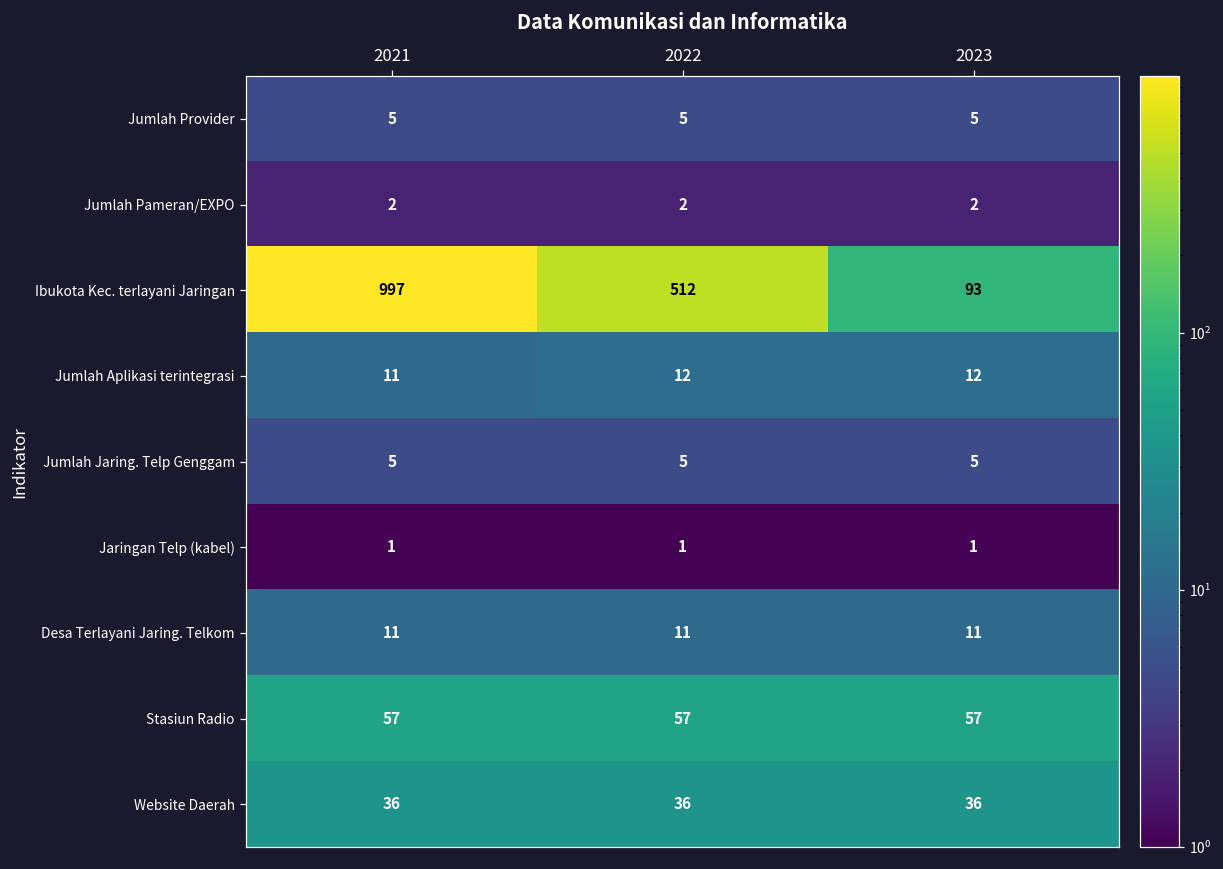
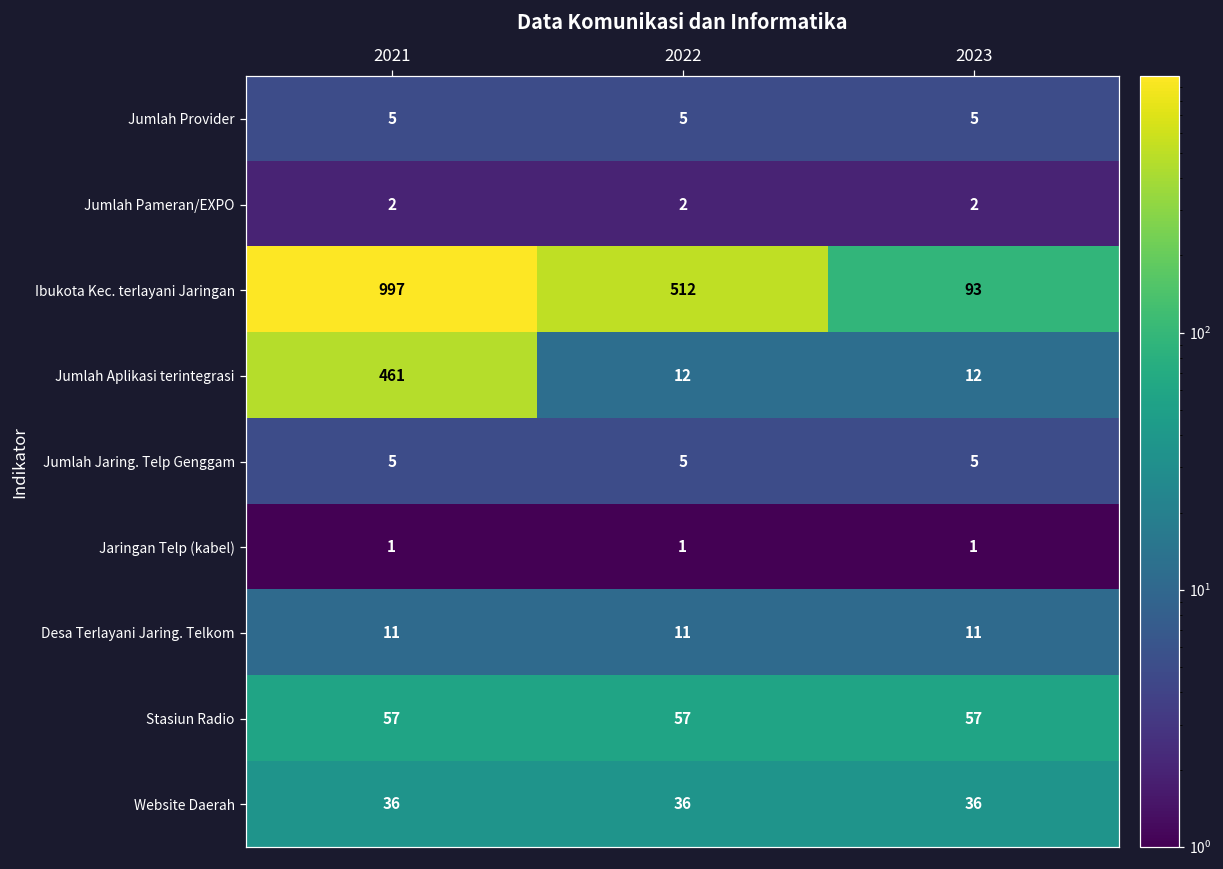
Jumlah Aplikasi terintegrasi, 2021: 11 -> 461
